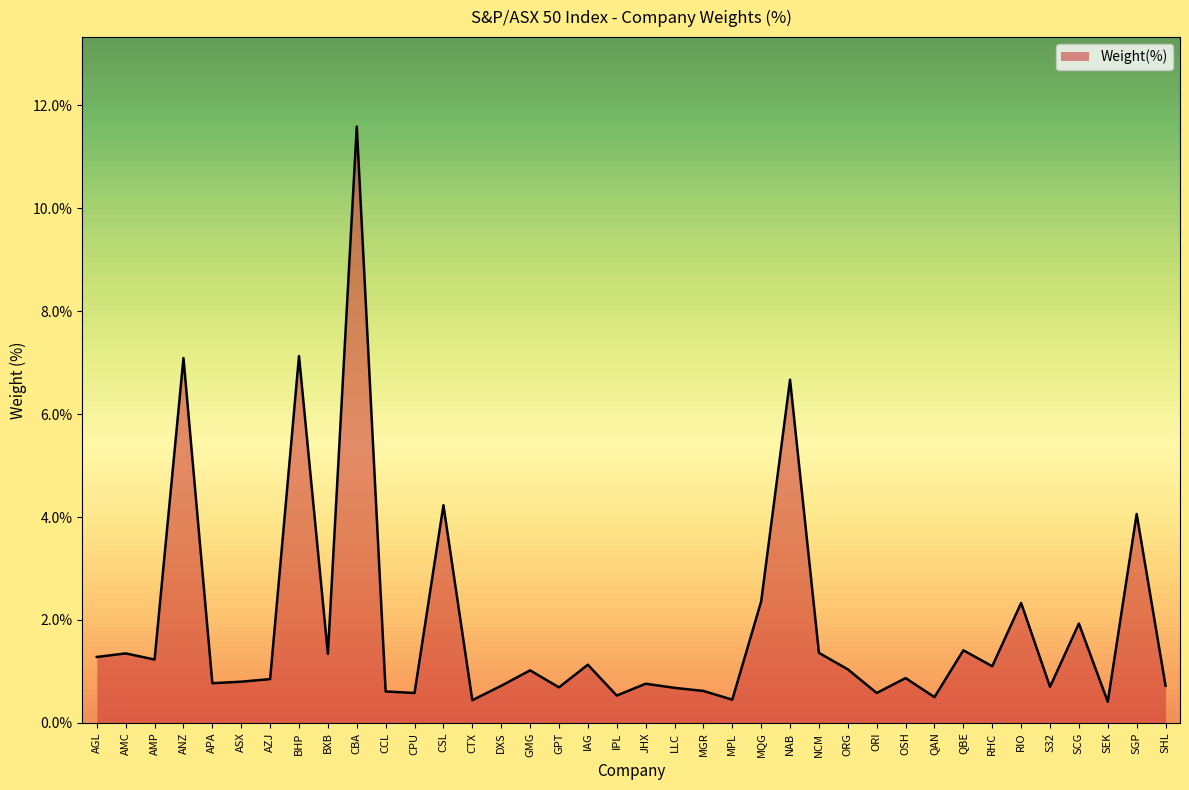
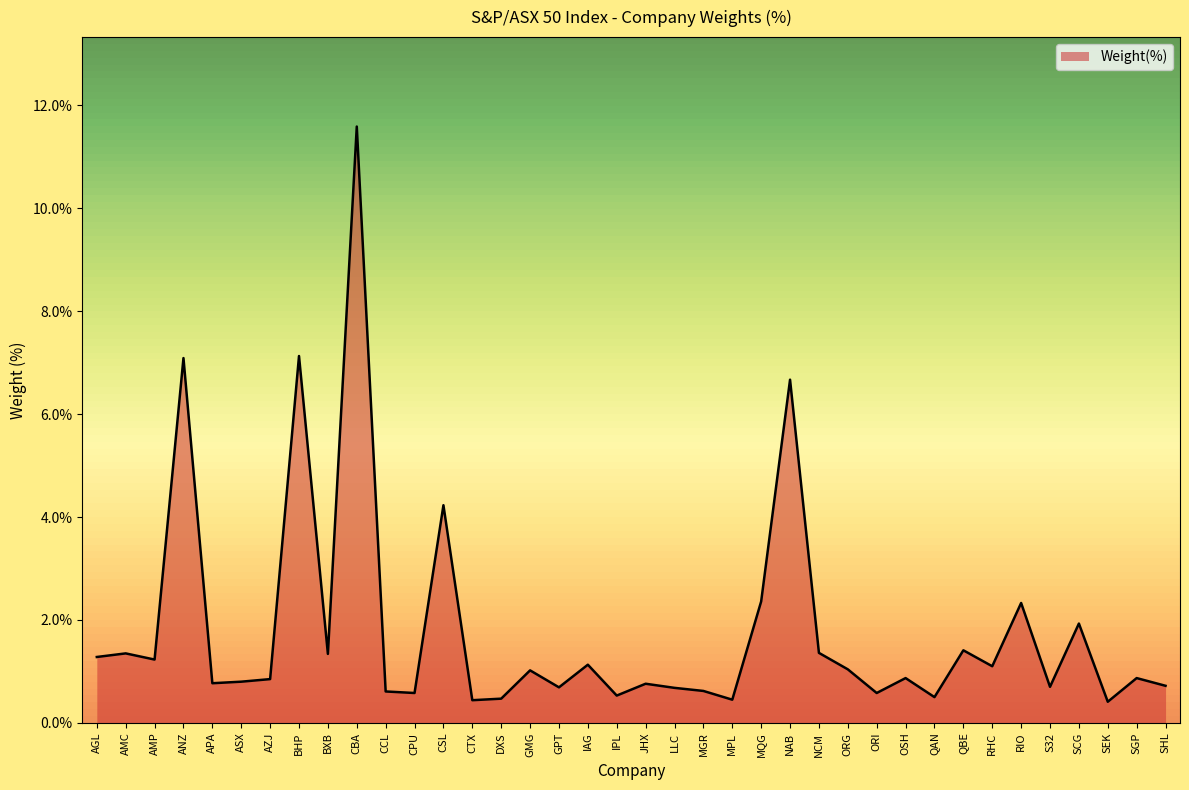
DXS: 0.7% -> 0.5%
SGP: 4.1% -> 0.9%
